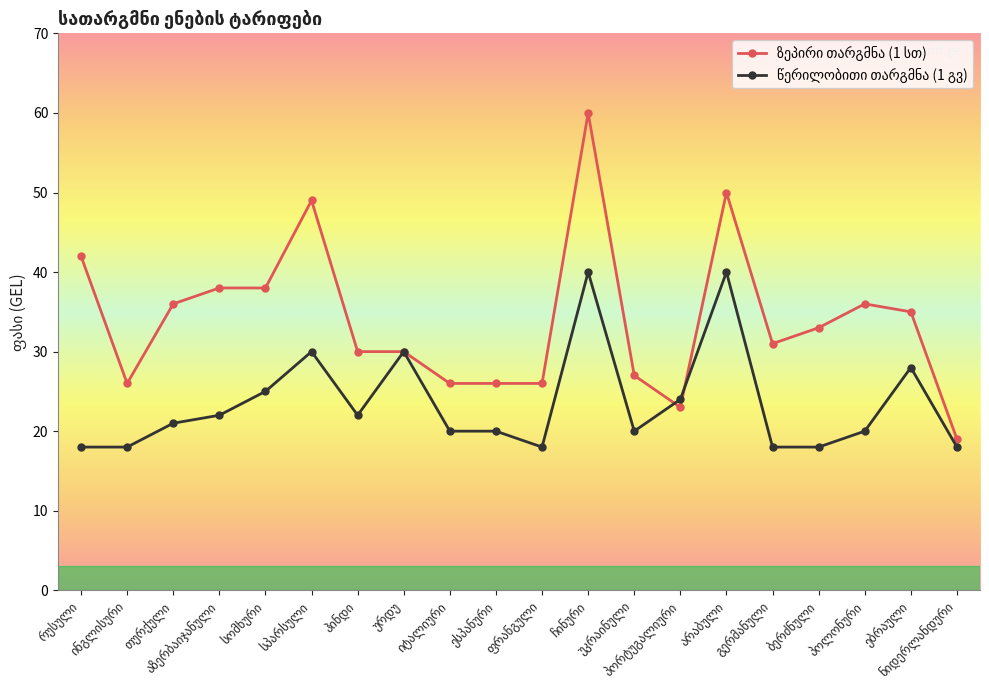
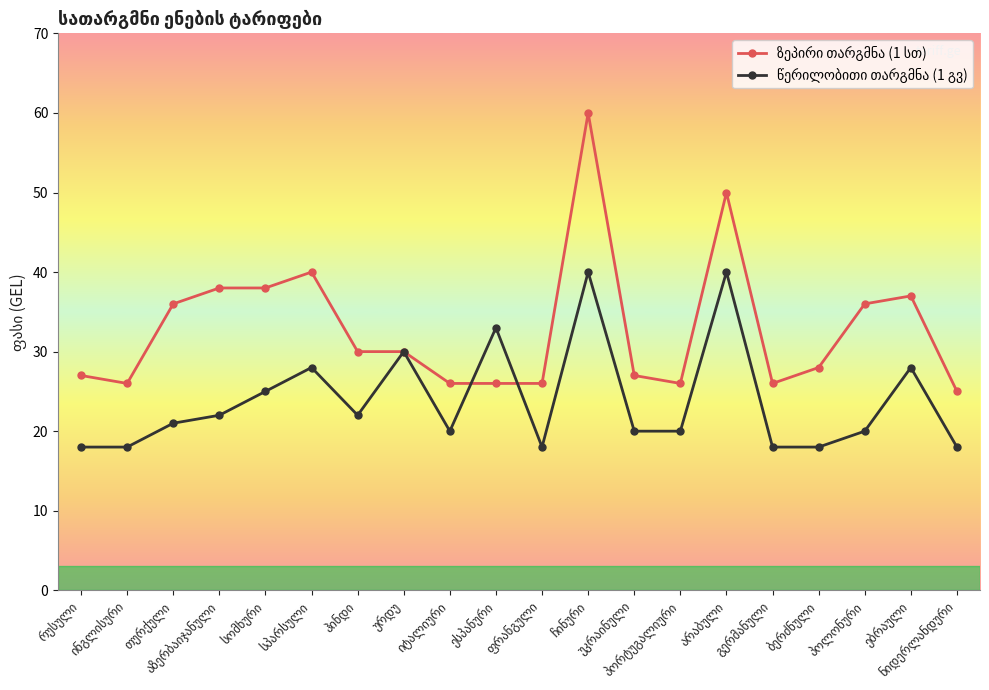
ზეპირი თარგმნა (1 სთ), რუსული: 42 -> 27
ზეპირი თარგმნა (1 სთ), სპარსული: 49 -> 40
წერილობითი თარგმნა (1 გვ), სპარსული: 30 -> 28
წერილობითი თარგმნა (1 გვ), ესპანური: 20 -> 33
ზეპირი თარგმნა (1 სთ), პორტუგალიური: 23 -> 26
წერილობითი თარგმნა (1 გვ), პორტუგალიური: 24 -> 20
ზეპირი თარგმნა (1 სთ), გერმანული: 31 -> 26
ზეპირი თარგმნა (1 სთ), ბერძნული: 33 -> 28
ზეპირი თარგმნა (1 სთ), ებრაული: 35 -> 37
ზეპირი თარგმნა (1 სთ), ნიდერლანდური: 19 -> 25
